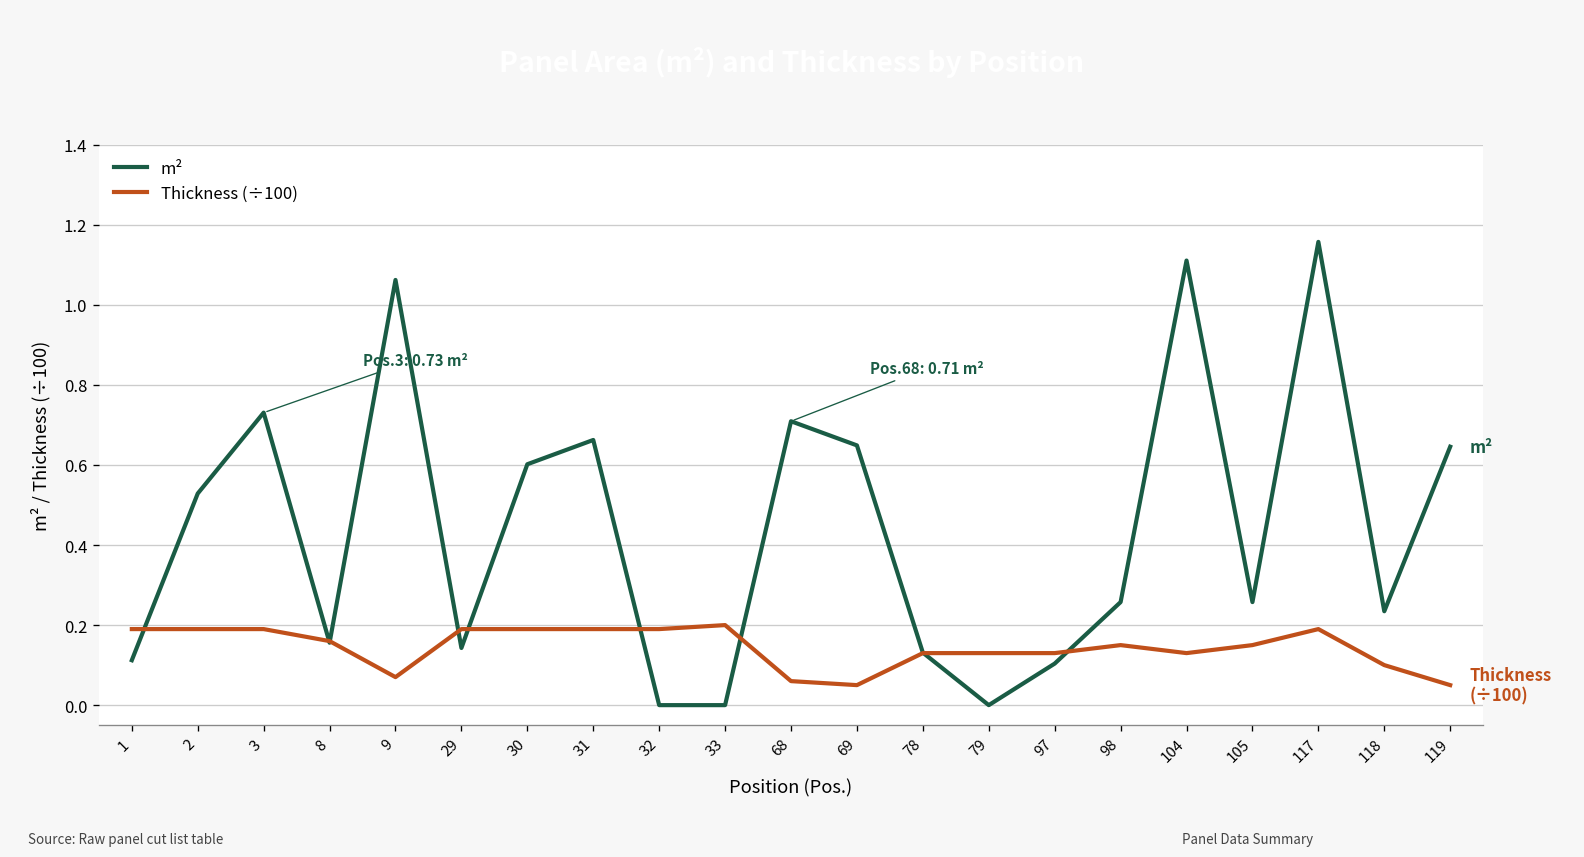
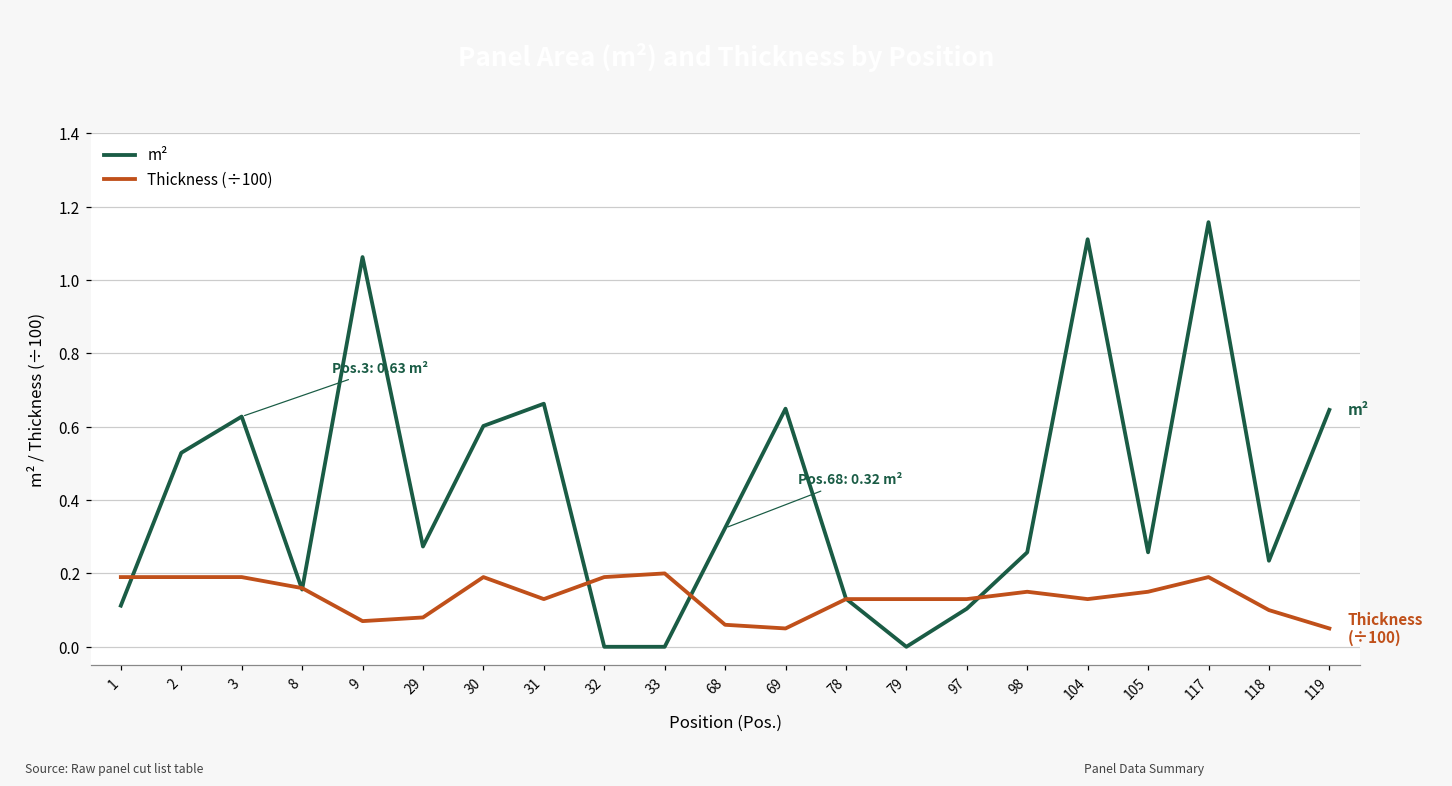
m², 3: 0.73 -> 0.63
m², 29: 0.14 -> 0.27
Thickness (÷100), 29: 0.19 -> 0.08
Thickness (÷100), 31: 0.19 -> 0.13
m², 68: 0.71 -> 0.32
